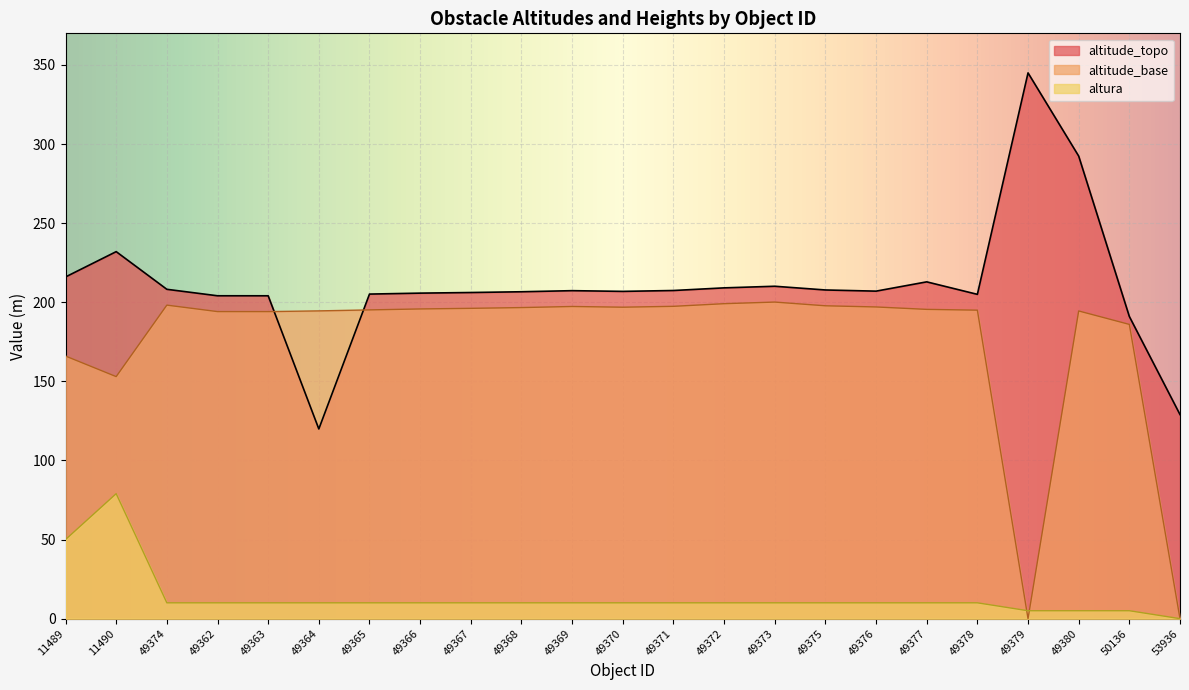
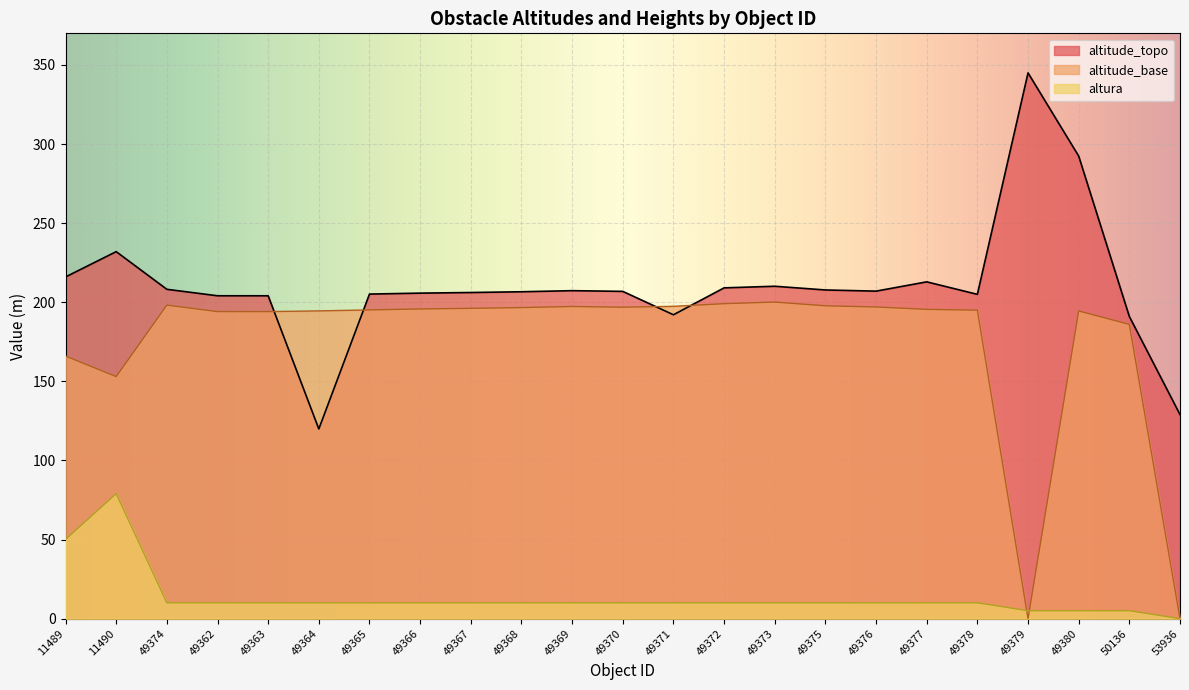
altitude_topo, 49371: 207 -> 192
